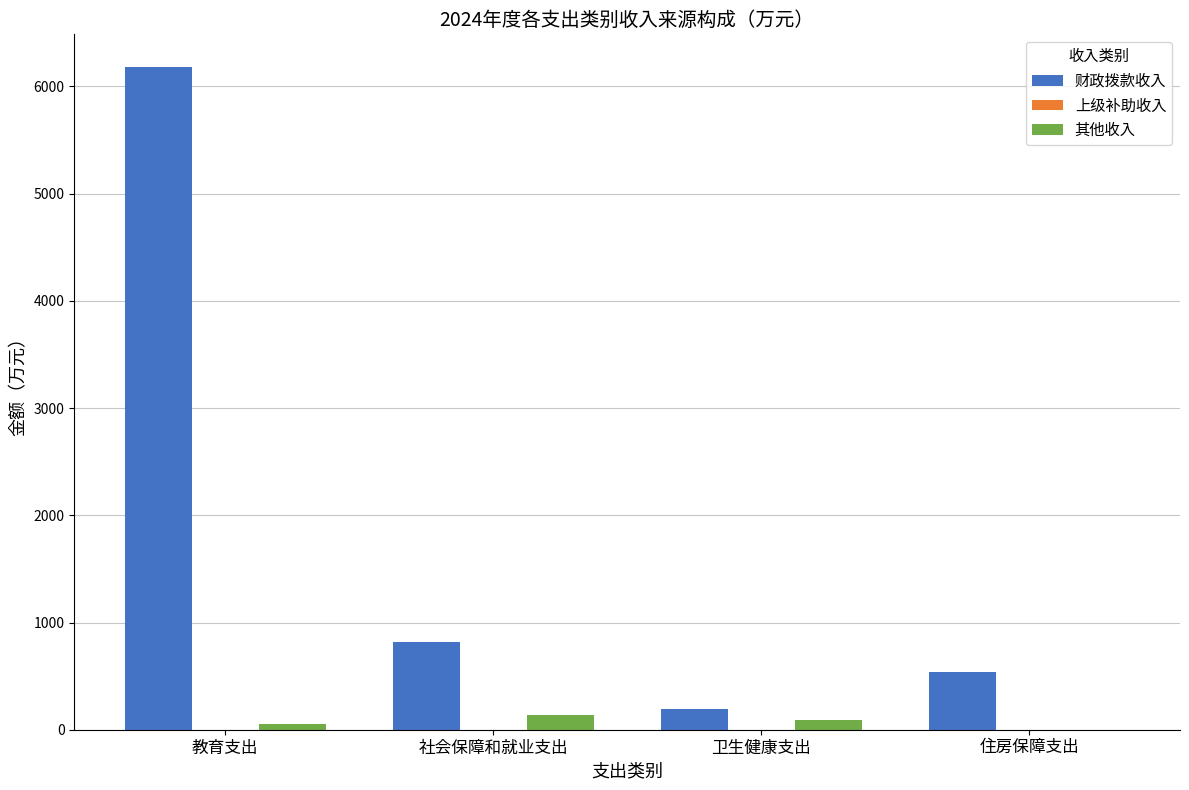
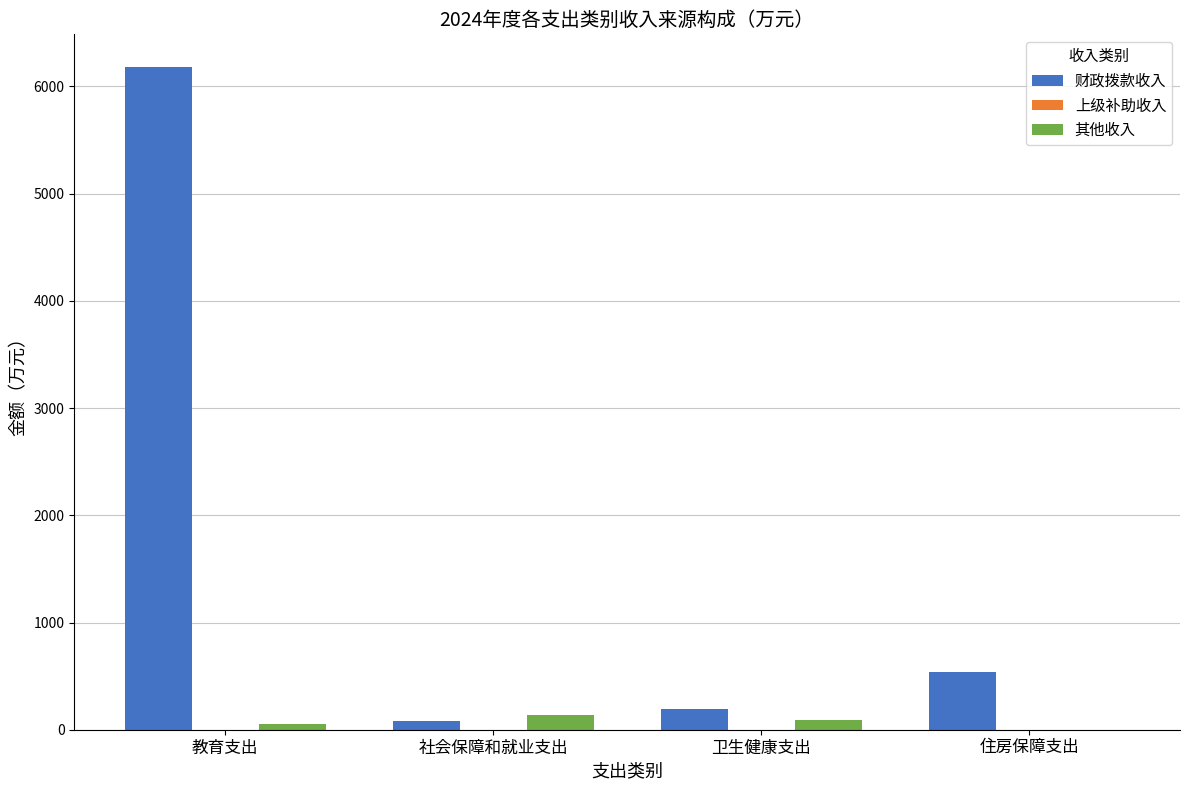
财政拨款收入, 社会保障和就业支出: 820 -> 80
